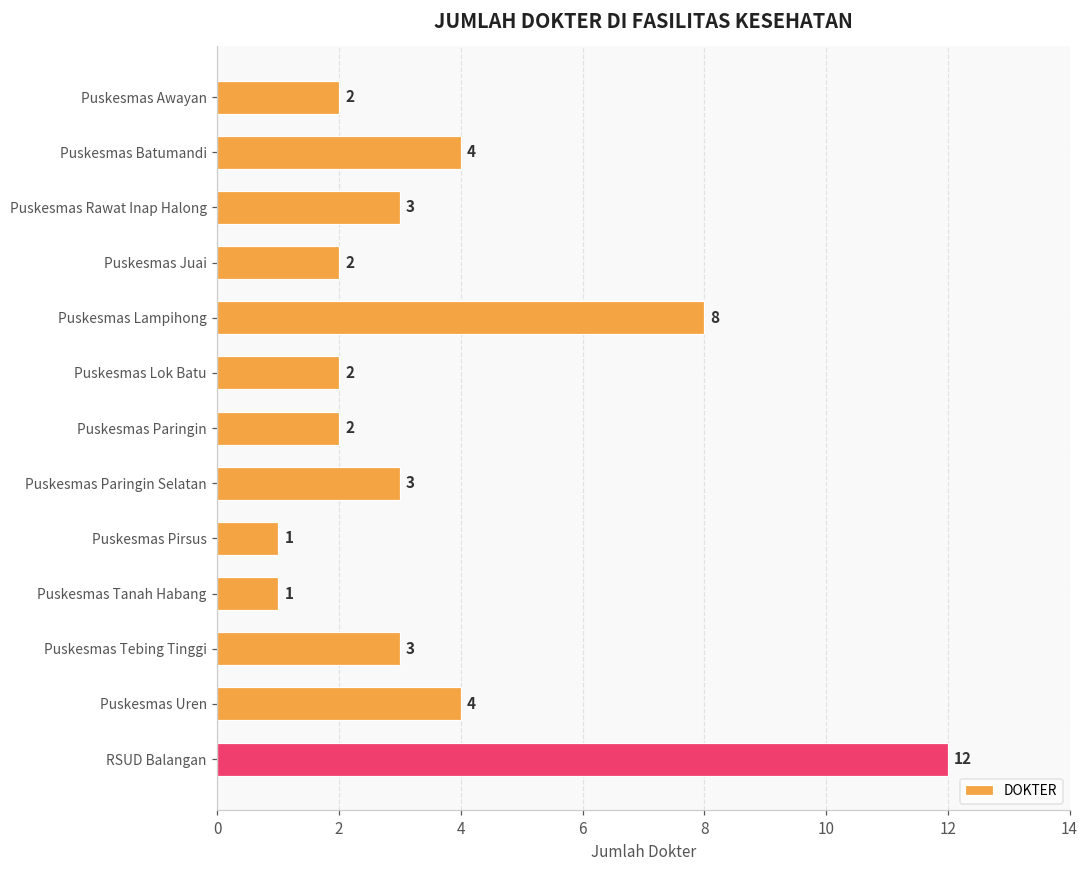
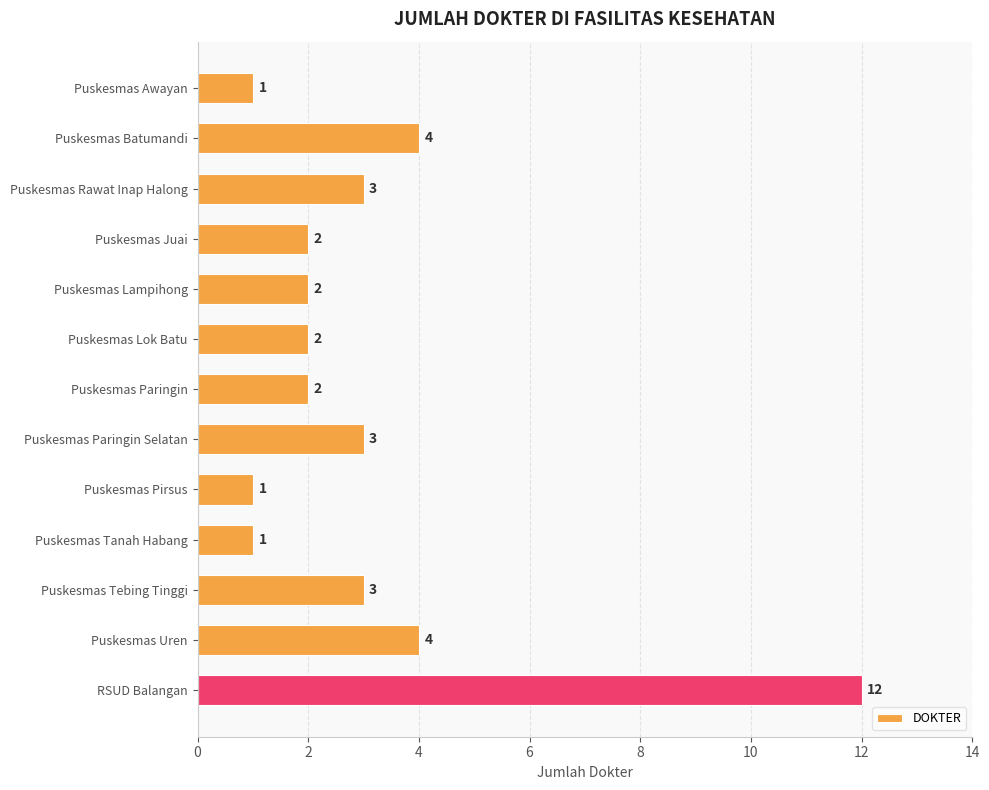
Puskesmas Awayan: 2 -> 1
Puskesmas Lampihong: 8 -> 2
